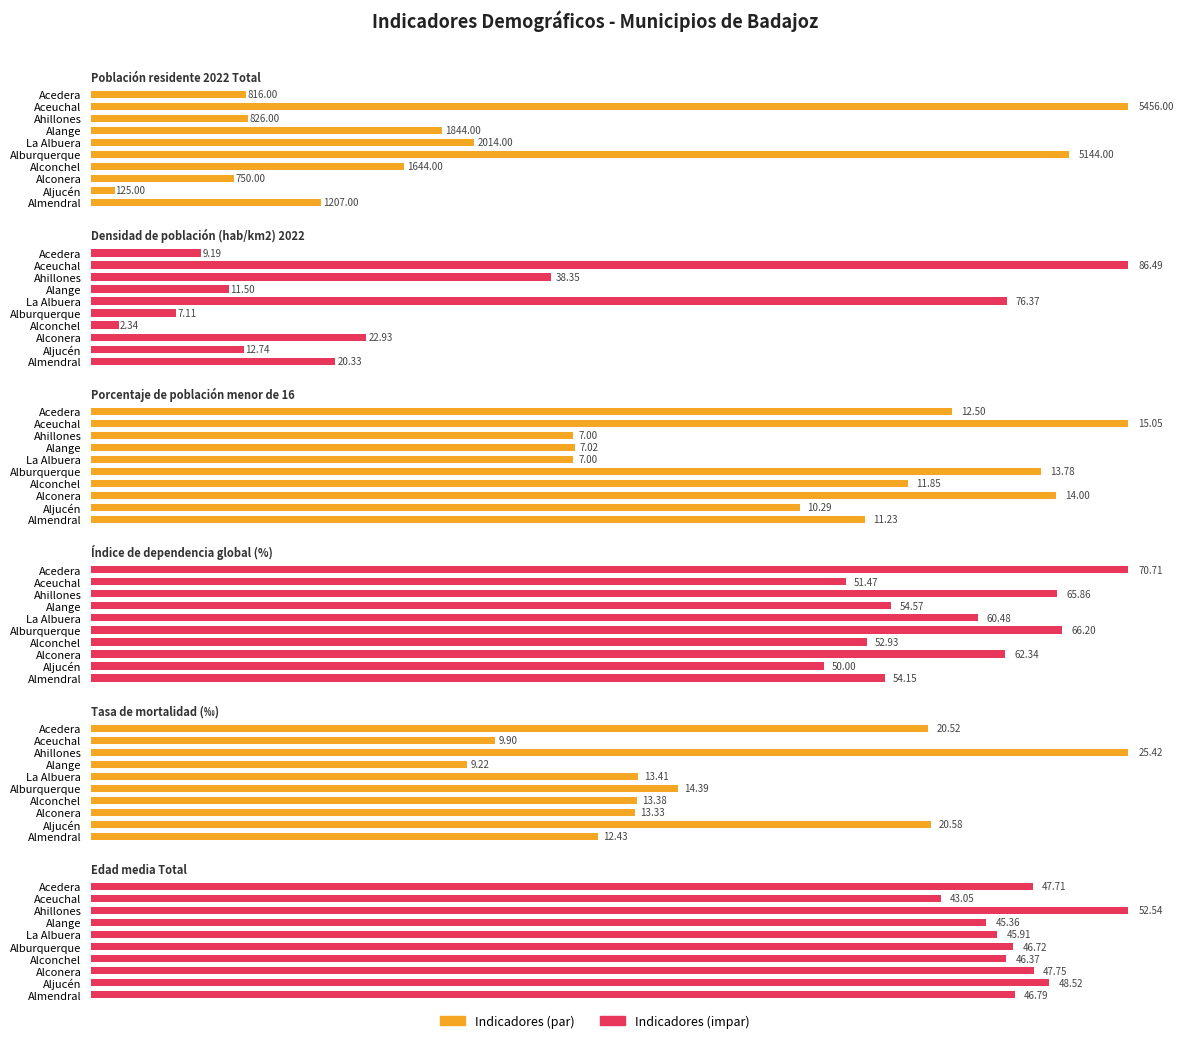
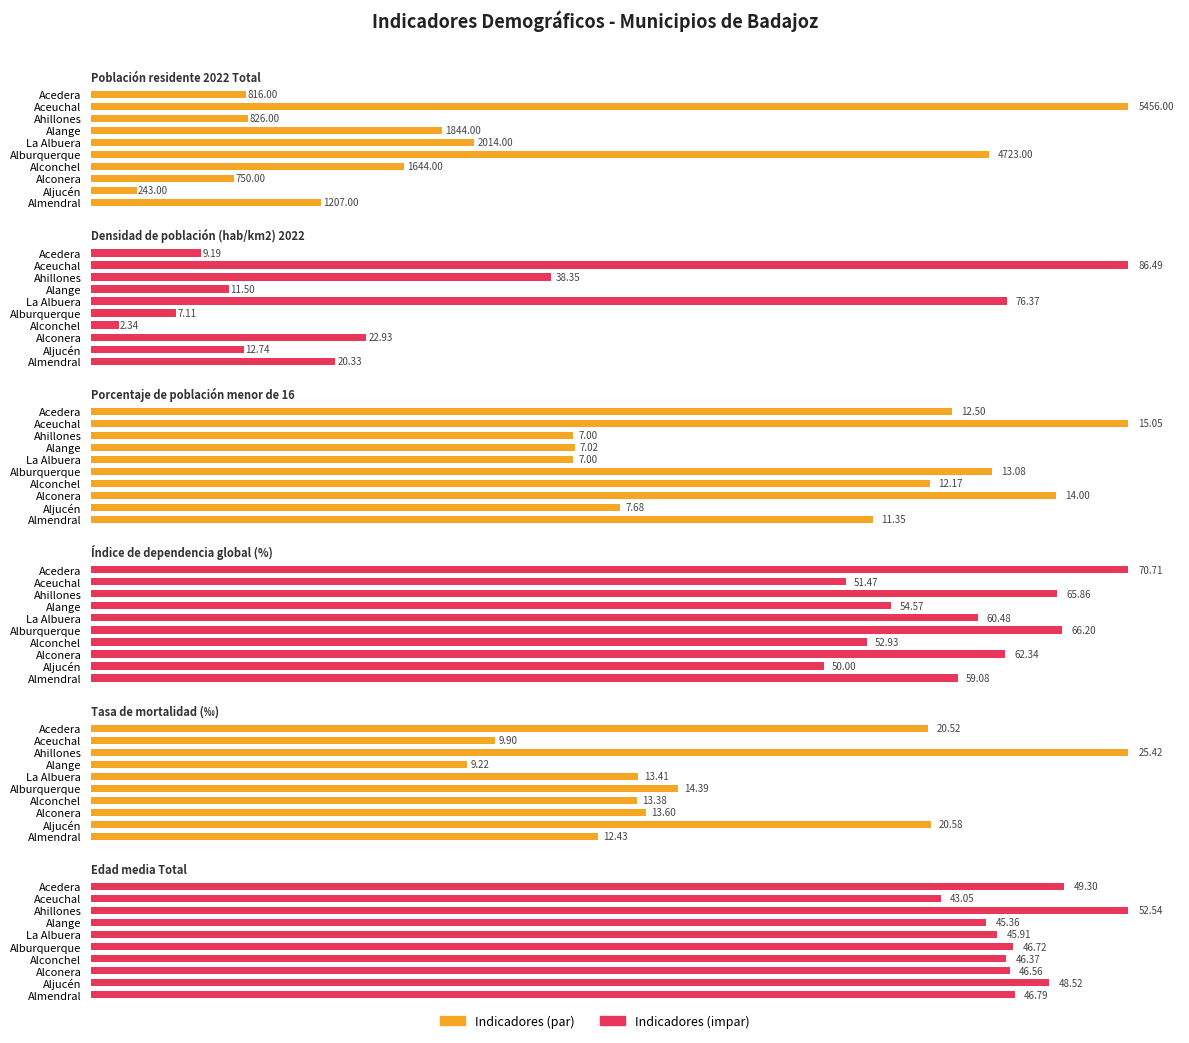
Población residente 2022 Total, Alburquerque: 5144.00 -> 4723.00
Población residente 2022 Total, Aljucén: 125.00 -> 243.00
Porcentaje de población menor de 16, Alburquerque: 13.78 -> 13.08
Porcentaje de población menor de 16, Alconchel: 11.85 -> 12.17
Porcentaje de población menor de 16, Aljucén: 10.29 -> 7.68
Porcentaje de población menor de 16, Almendral: 11.23 -> 11.35
Índice de dependencia global (%), Almendral: 54.15 -> 59.08
Tasa de mortalidad (‰), Alconera: 13.33 -> 13.60
Edad media Total, Acedera: 47.71 -> 49.30
Edad media Total, Alconera: 47.75 -> 46.56
